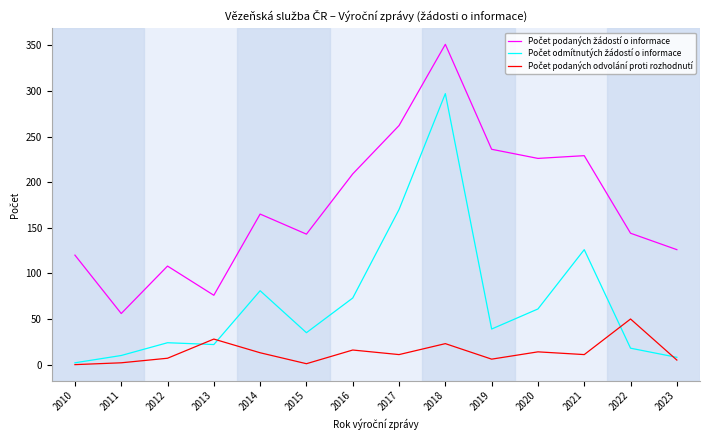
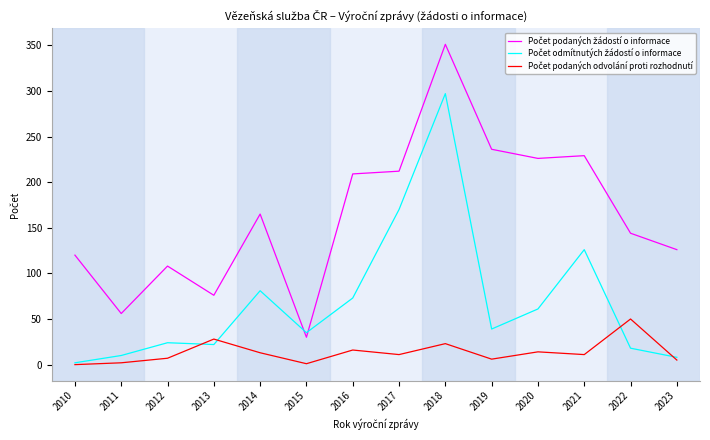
Počet podaných žádostí o informace, 2015: 140 -> 30
Počet podaných žádostí o informace, 2017: 260 -> 210
